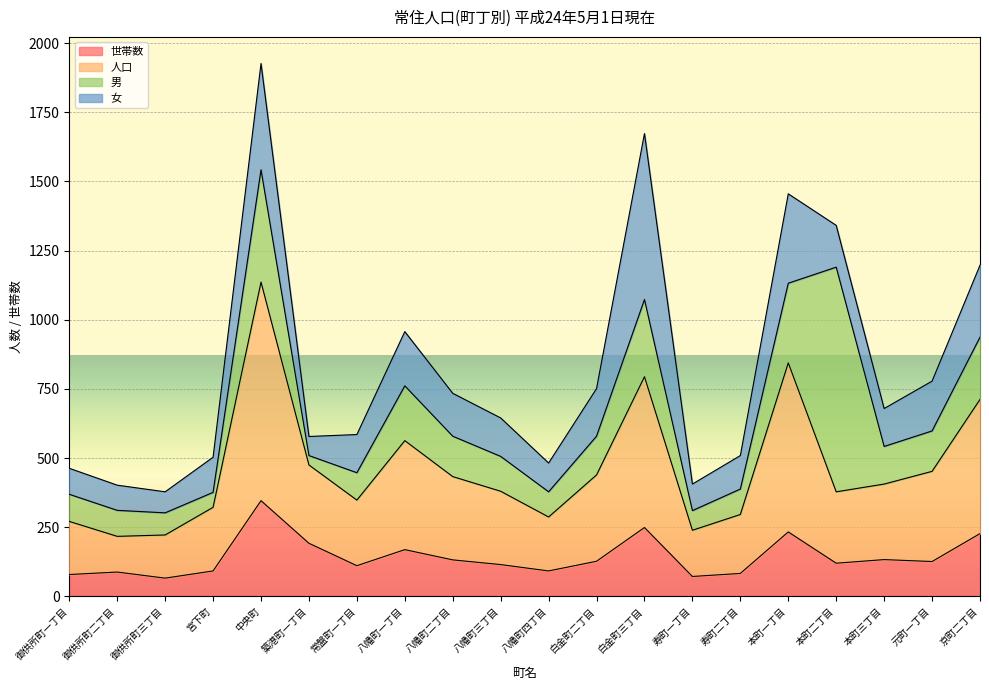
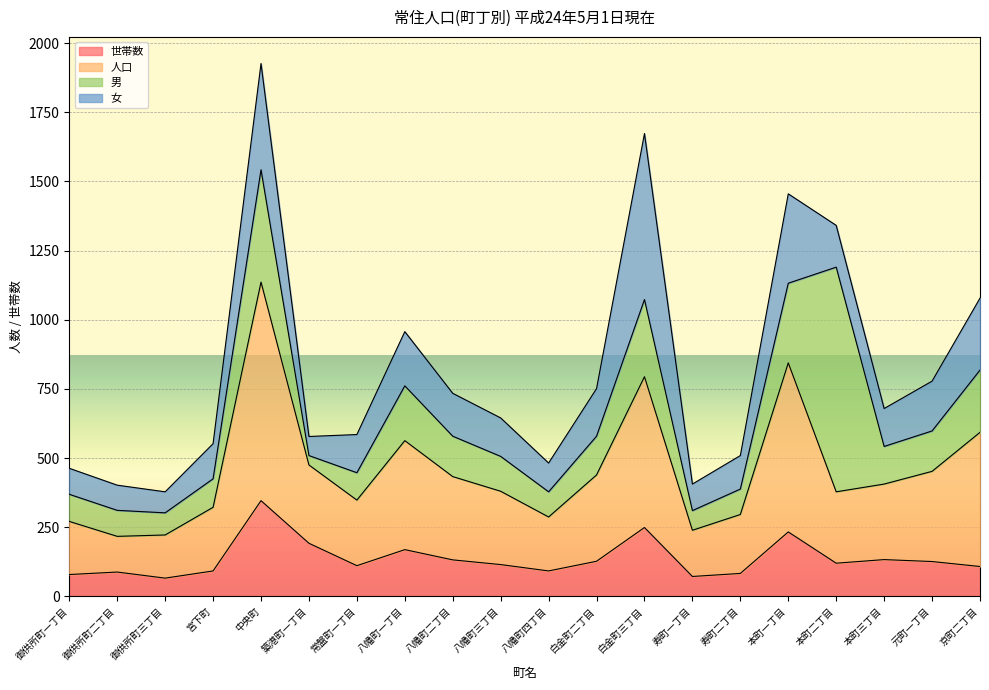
男, 宮下町: 50 -> 100
世帯数, 京町二丁目: 230 -> 110
